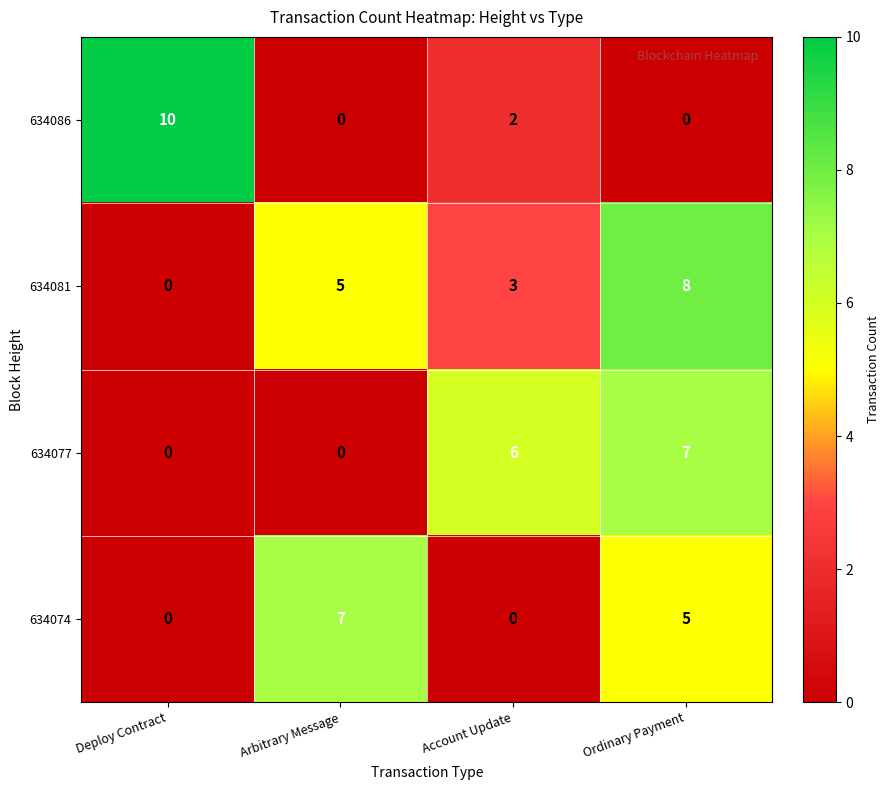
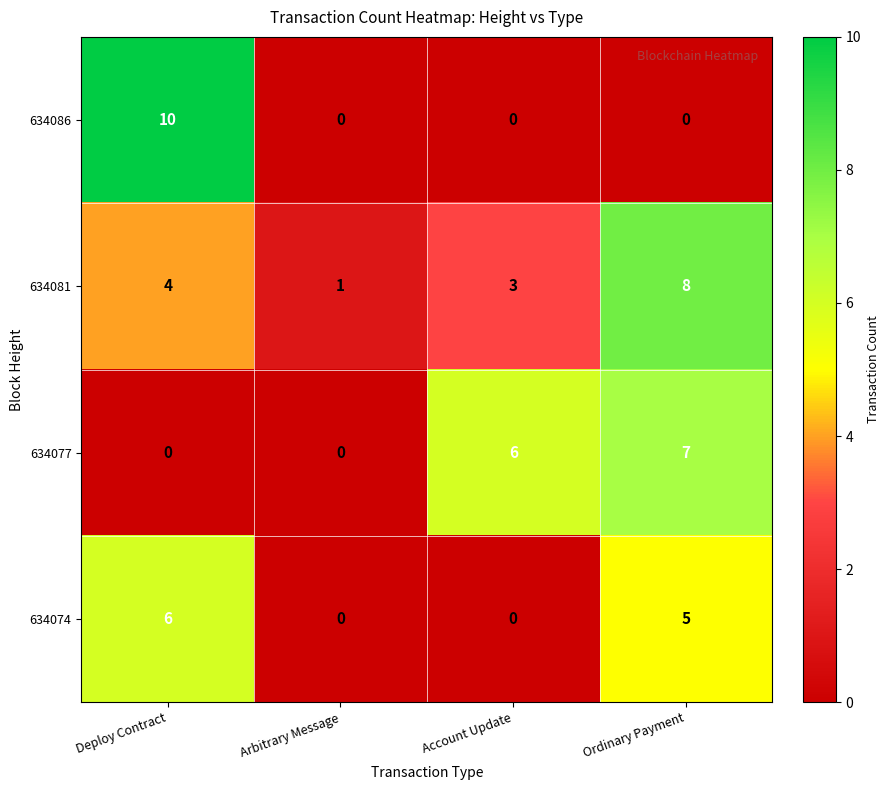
634086, Account Update: 2 -> 0
634081, Deploy Contract: 0 -> 4
634081, Arbitrary Message: 5 -> 1
634074, Deploy Contract: 0 -> 6
634074, Arbitrary Message: 7 -> 0
